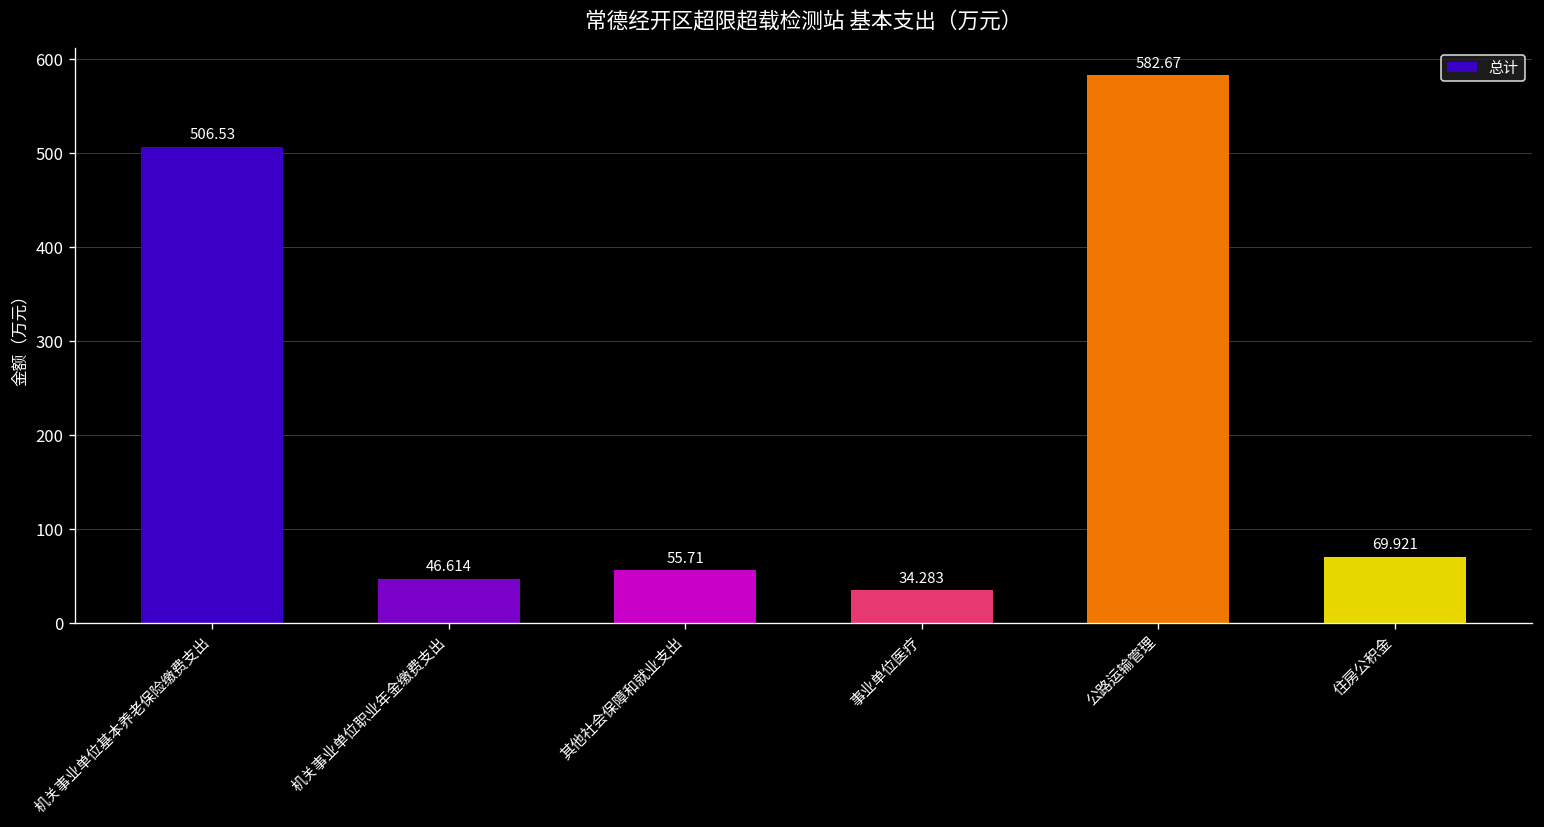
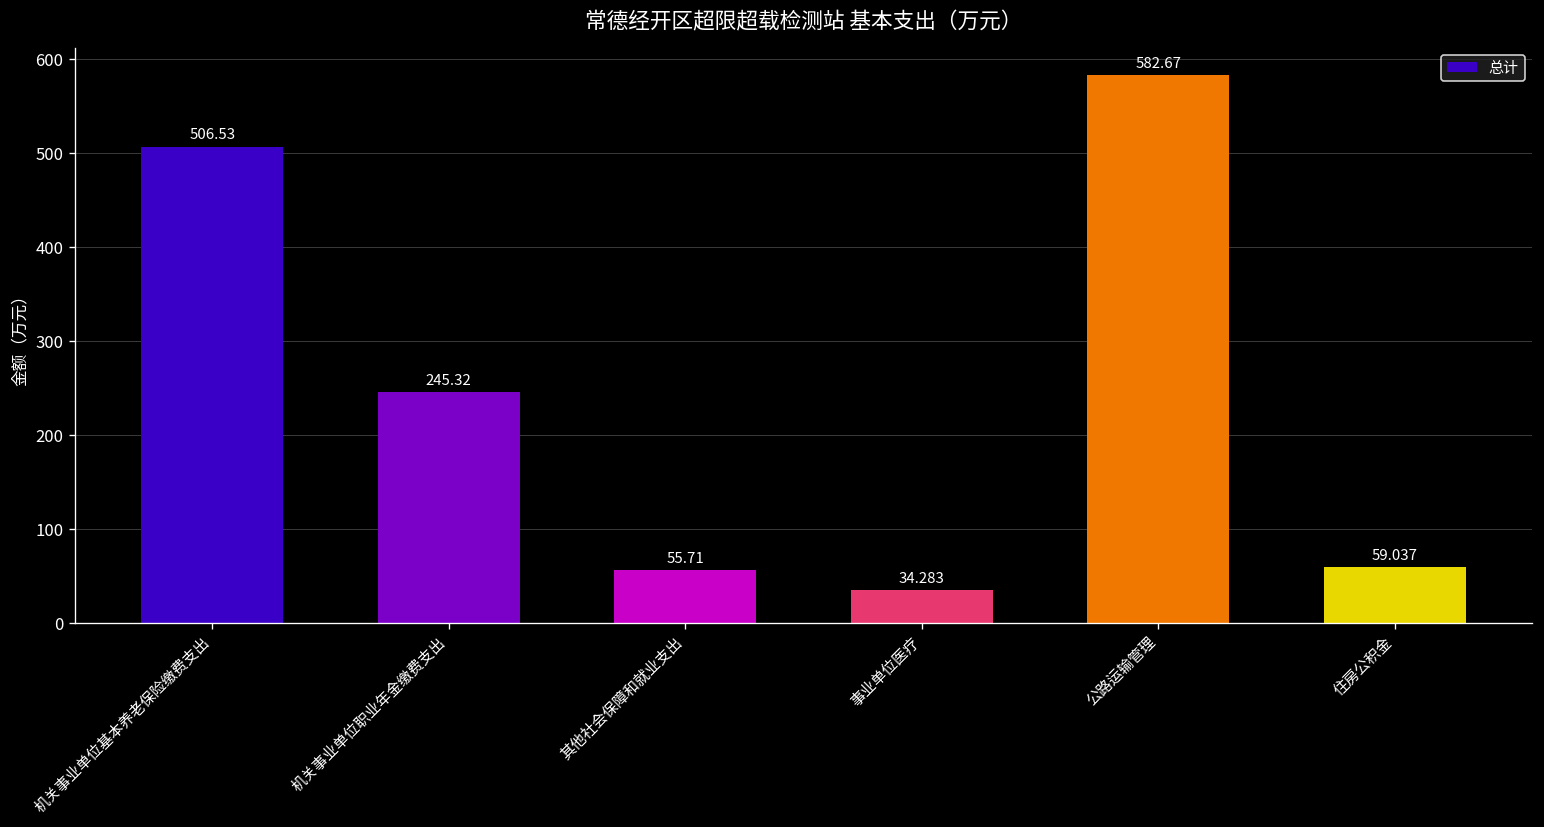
机关事业单位职业年金缴费支出: 46.614 -> 245.32
住房公积金: 69.921 -> 59.037
